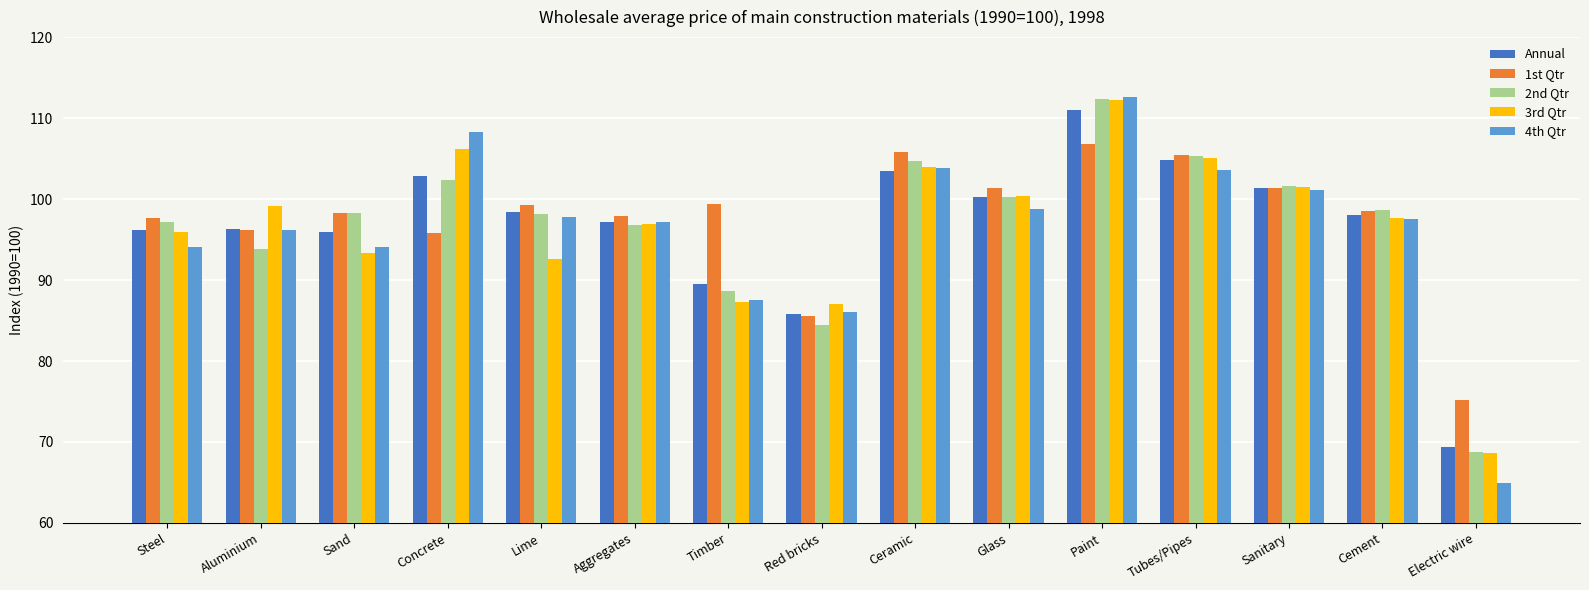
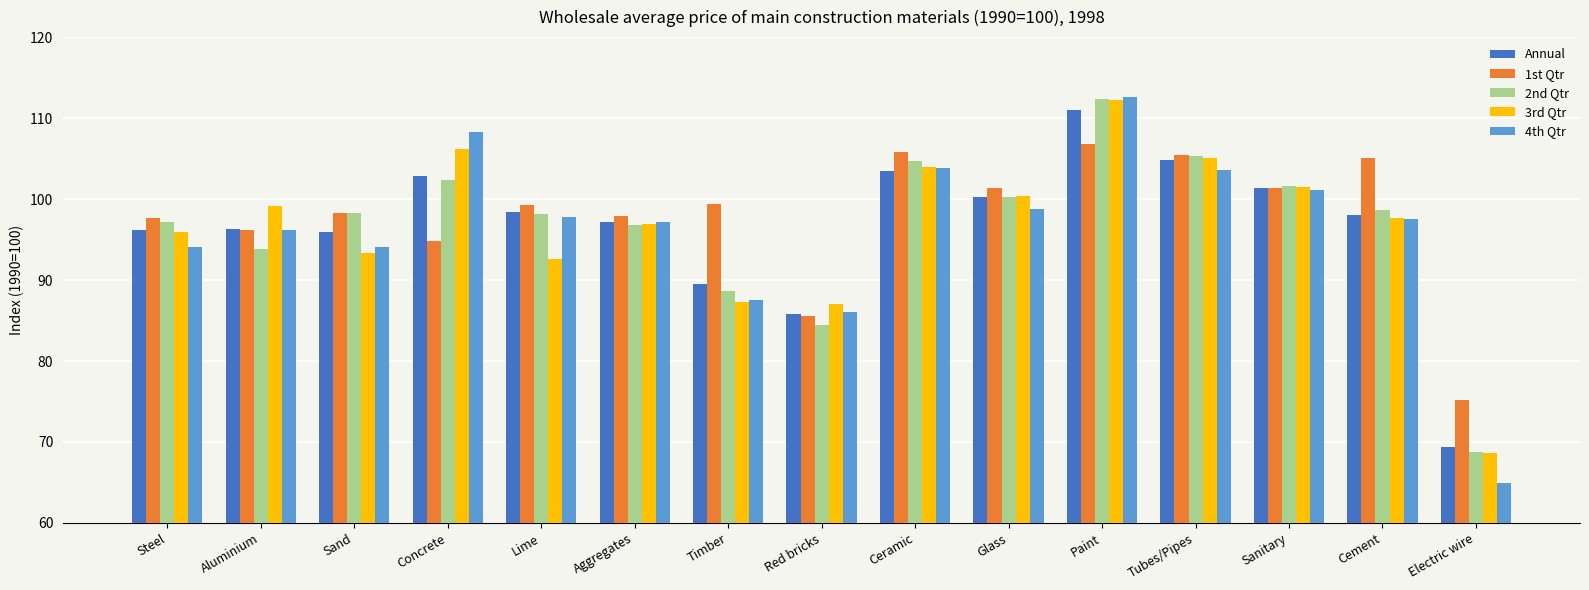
1st Qtr, Concrete: 96 -> 95
1st Qtr, Cement: 99 -> 105
